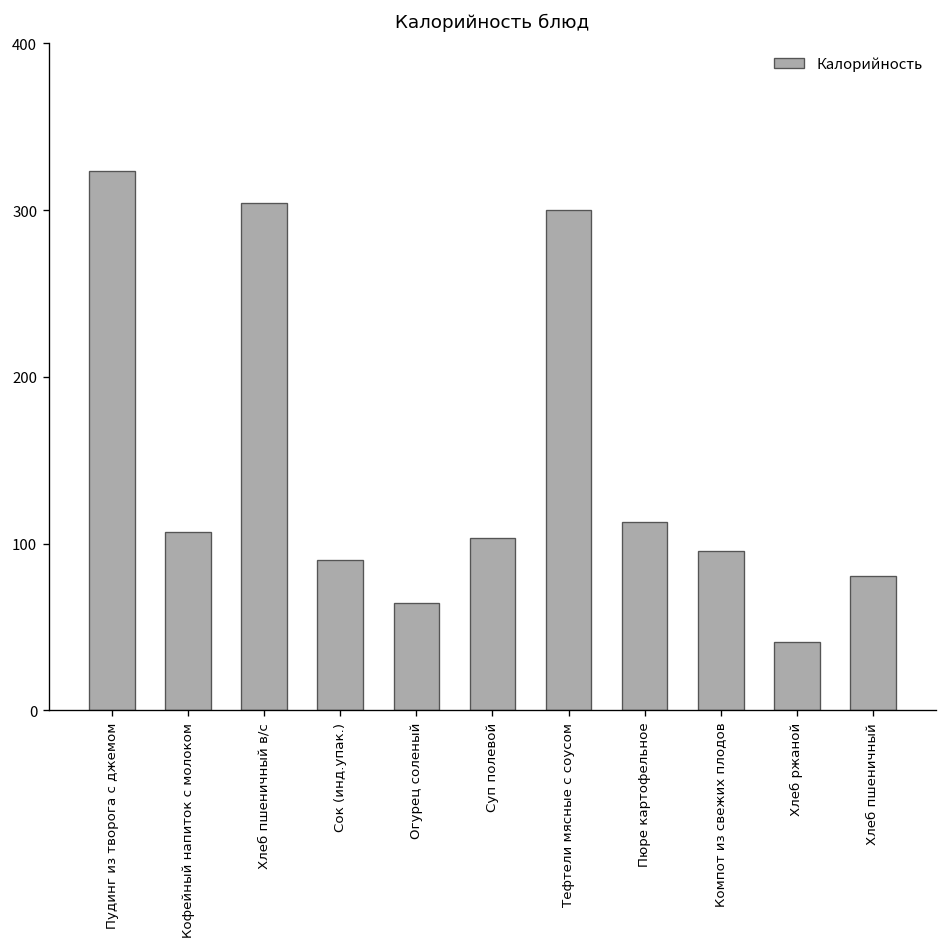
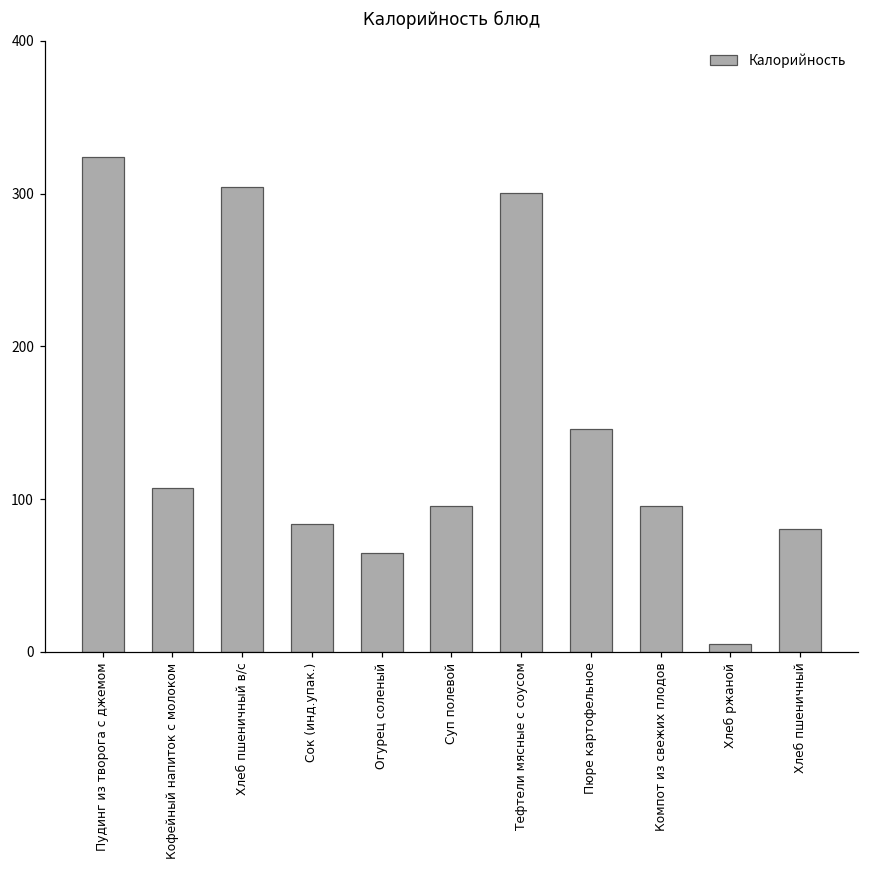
Сок (инд.упак.): 90 -> 83
Суп полевой: 103 -> 96
Пюре картофельное: 113 -> 146
Хлеб ржаной: 41 -> 5
